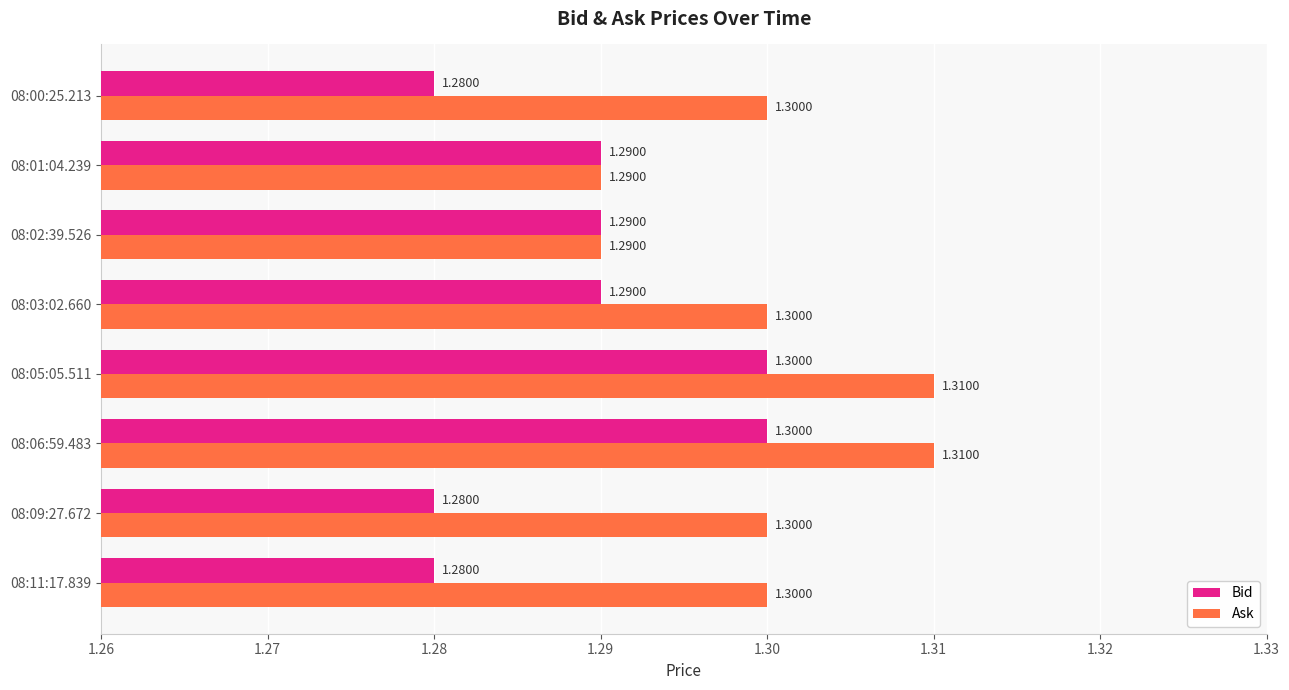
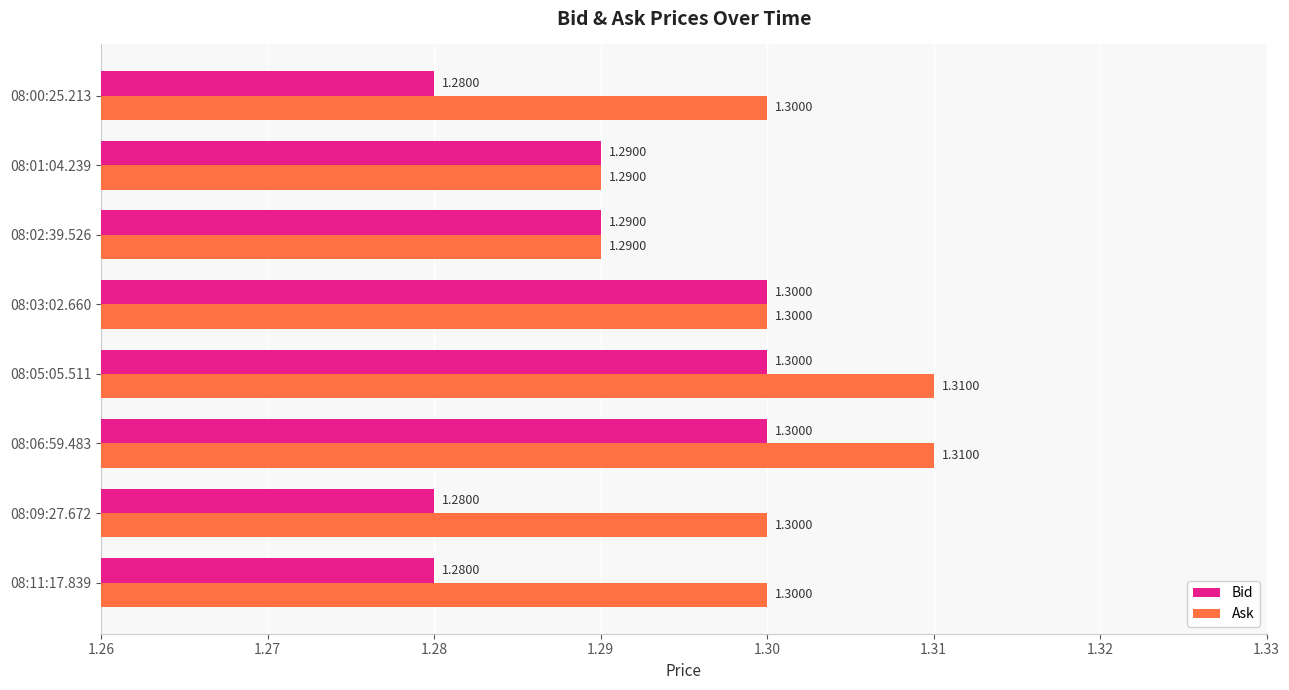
Bid, 08:03:02.660: 1.2900 -> 1.3000
